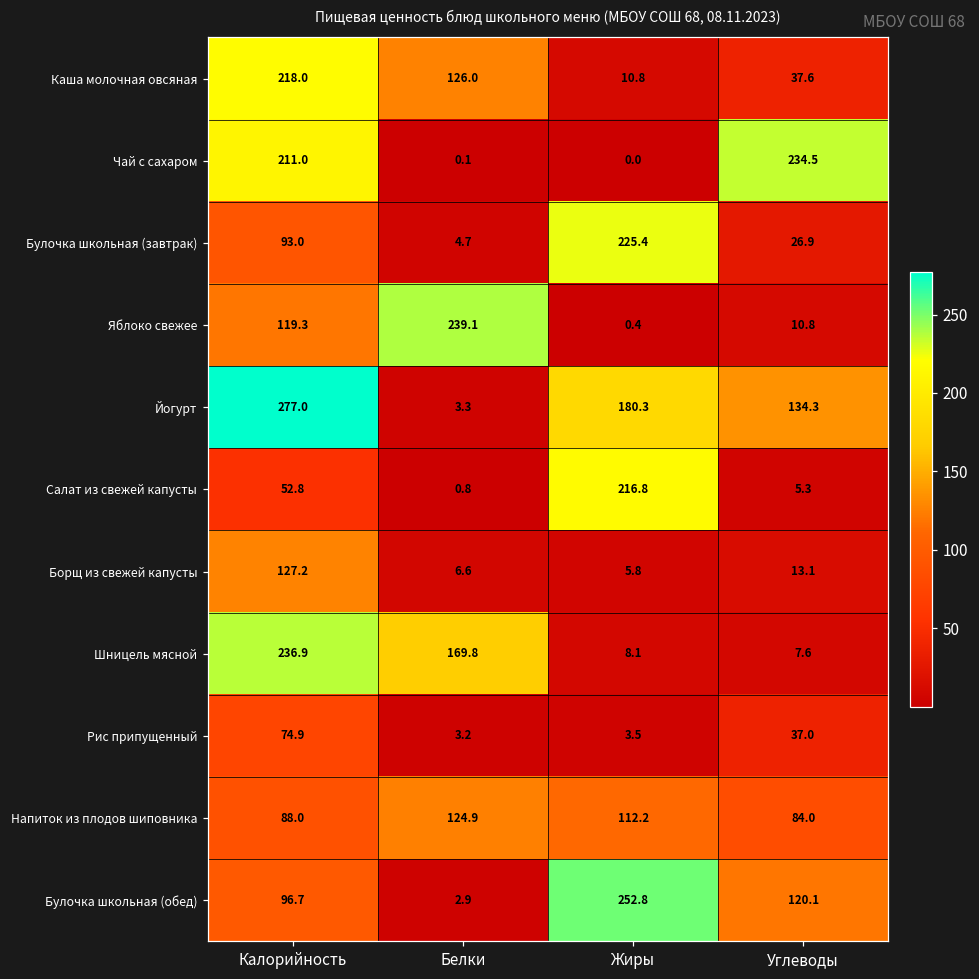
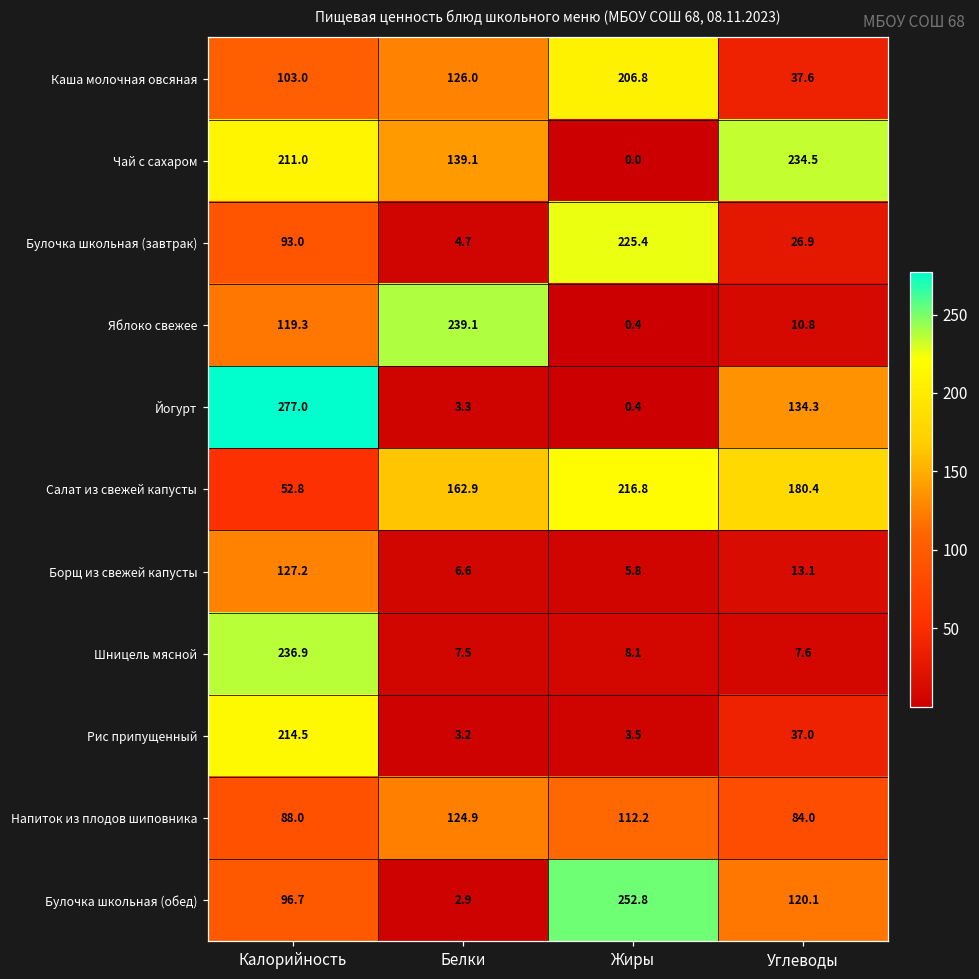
Каша молочная овсяная, Калорийность: 218.0 -> 103.0
Каша молочная овсяная, Жиры: 10.8 -> 206.8
Чай с сахаром, Белки: 0.1 -> 139.1
Йогурт, Жиры: 180.3 -> 0.4
Салат из свежей капусты, Белки: 0.8 -> 162.9
Салат из свежей капусты, Углеводы: 5.3 -> 180.4
Шницель мясной, Белки: 169.8 -> 7.5
Рис припущенный, Калорийность: 74.9 -> 214.5
